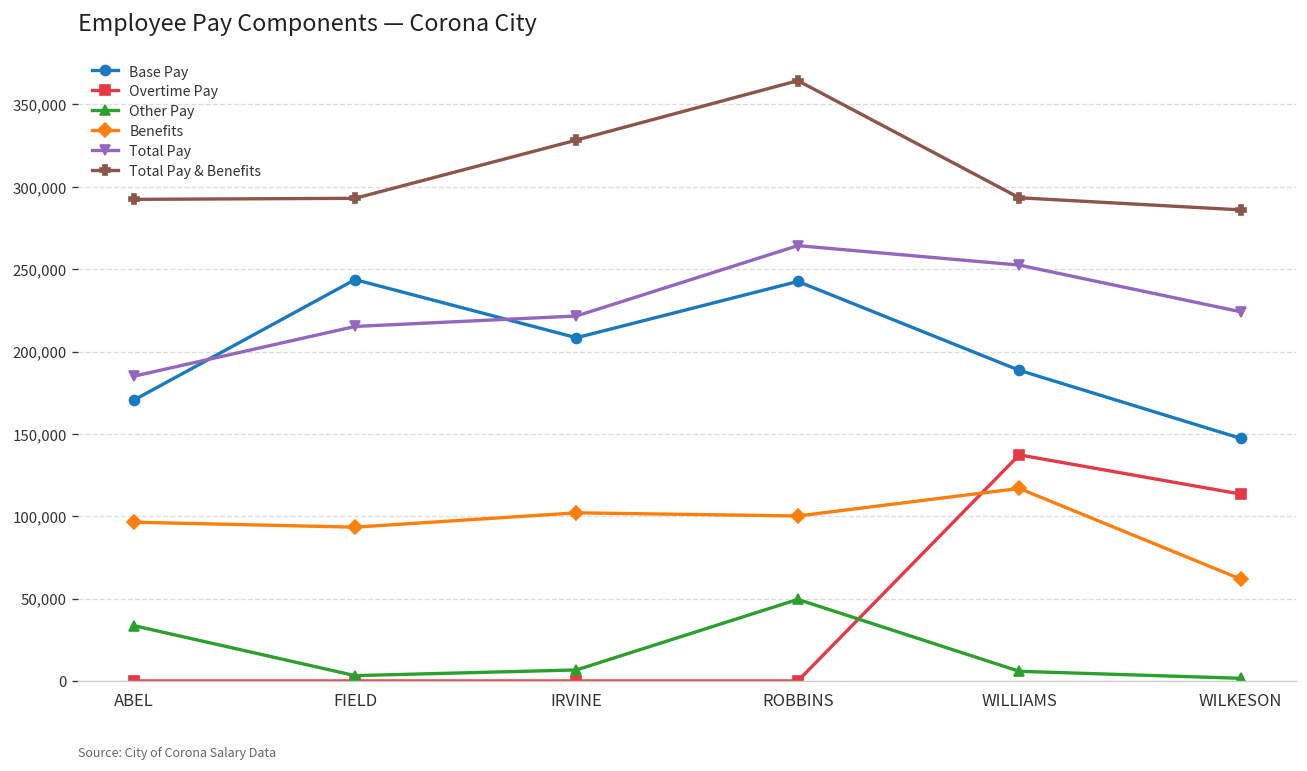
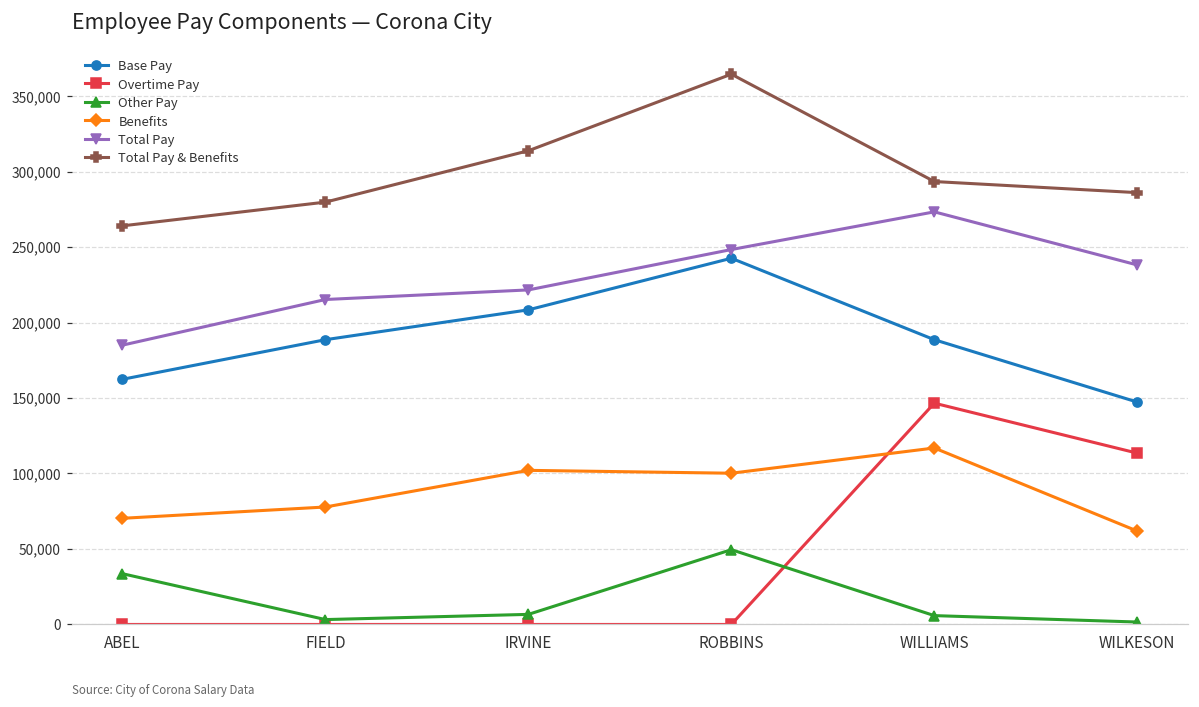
Base Pay, ABEL: 170,000 -> 162,000
Benefits, ABEL: 96,000 -> 70,000
Total Pay & Benefits, ABEL: 292,000 -> 264,000
Base Pay, FIELD: 244,000 -> 189,000
Benefits, FIELD: 93,000 -> 78,000
Total Pay & Benefits, FIELD: 293,000 -> 280,000
Total Pay & Benefits, IRVINE: 328,000 -> 314,000
Total Pay, ROBBINS: 264,000 -> 248,000
Overtime Pay, WILLIAMS: 137,000 -> 147,000
Total Pay, WILLIAMS: 253,000 -> 273,000
Total Pay, WILKESON: 224,000 -> 238,000
